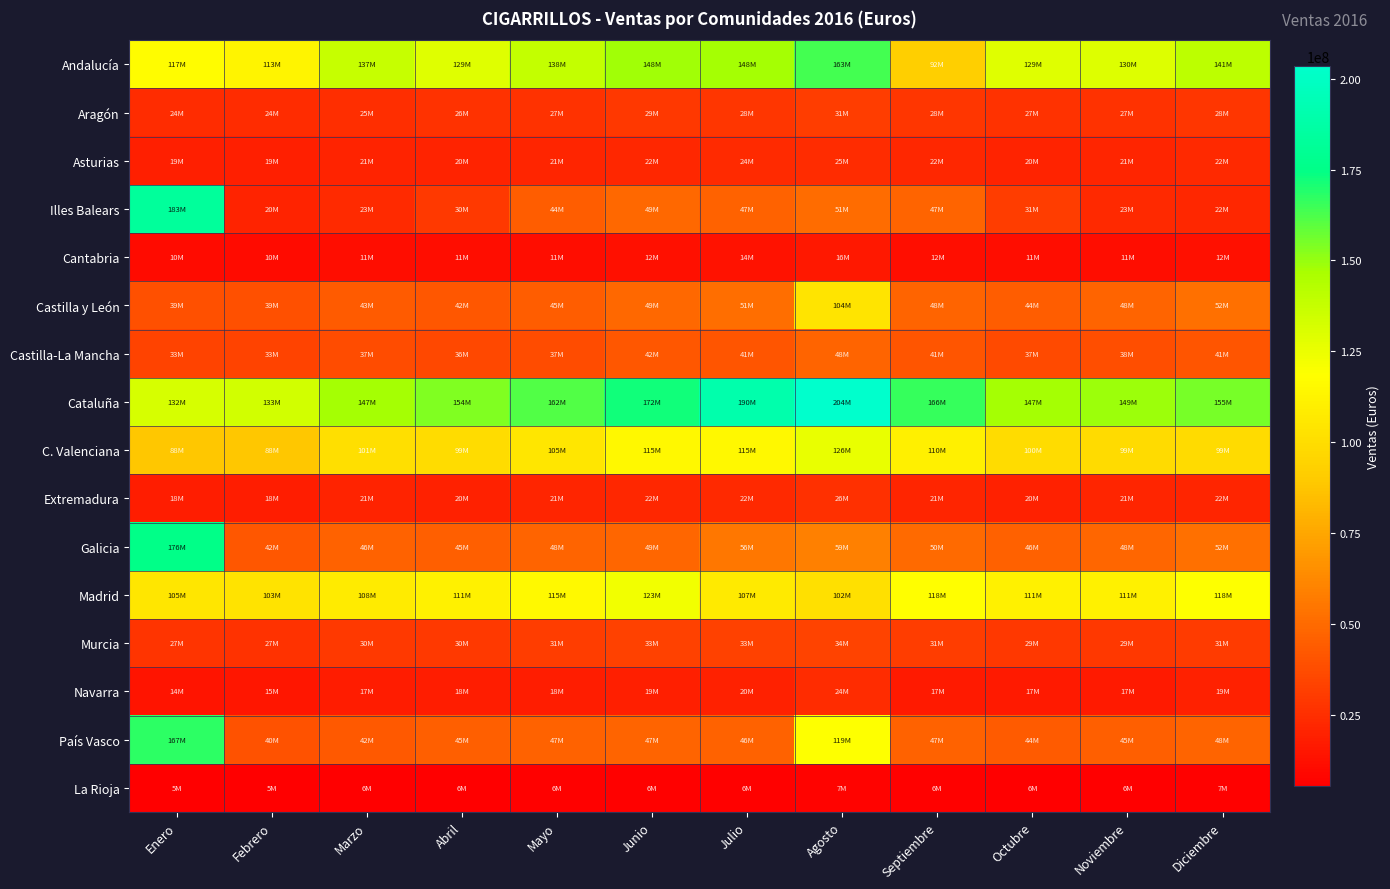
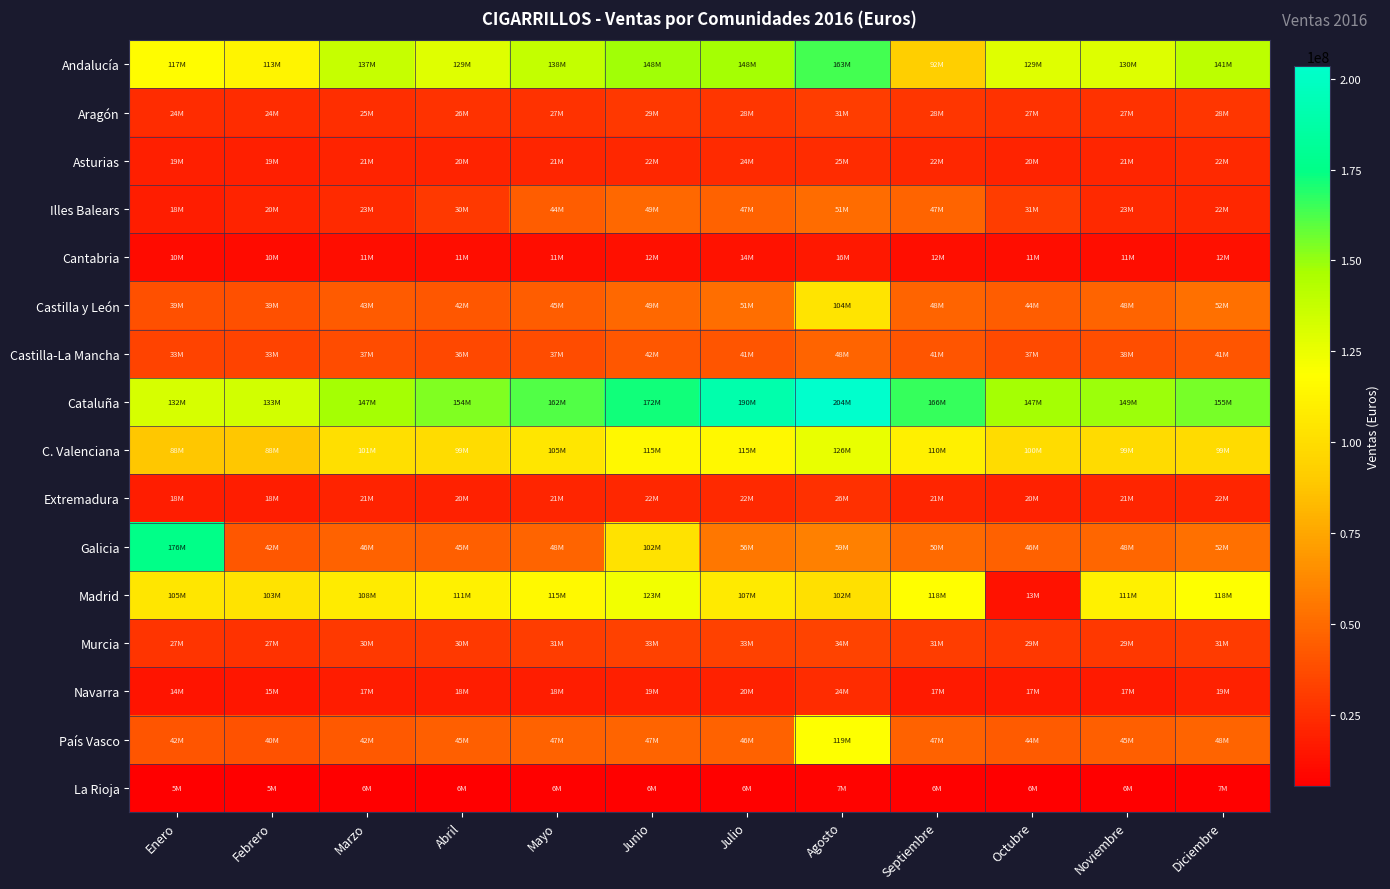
Illes Balears, Enero: 183M -> 18M
Galicia, Junio: 49M -> 102M
Madrid, Octubre: 111M -> 13M
País Vasco, Enero: 167M -> 42M
